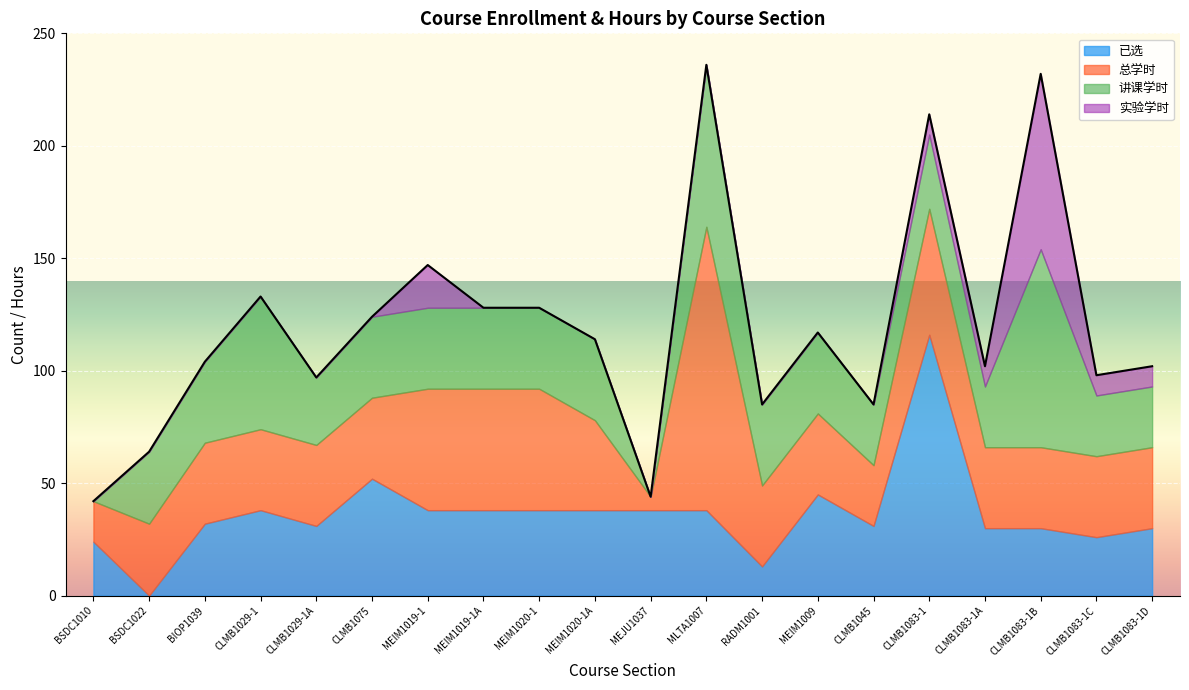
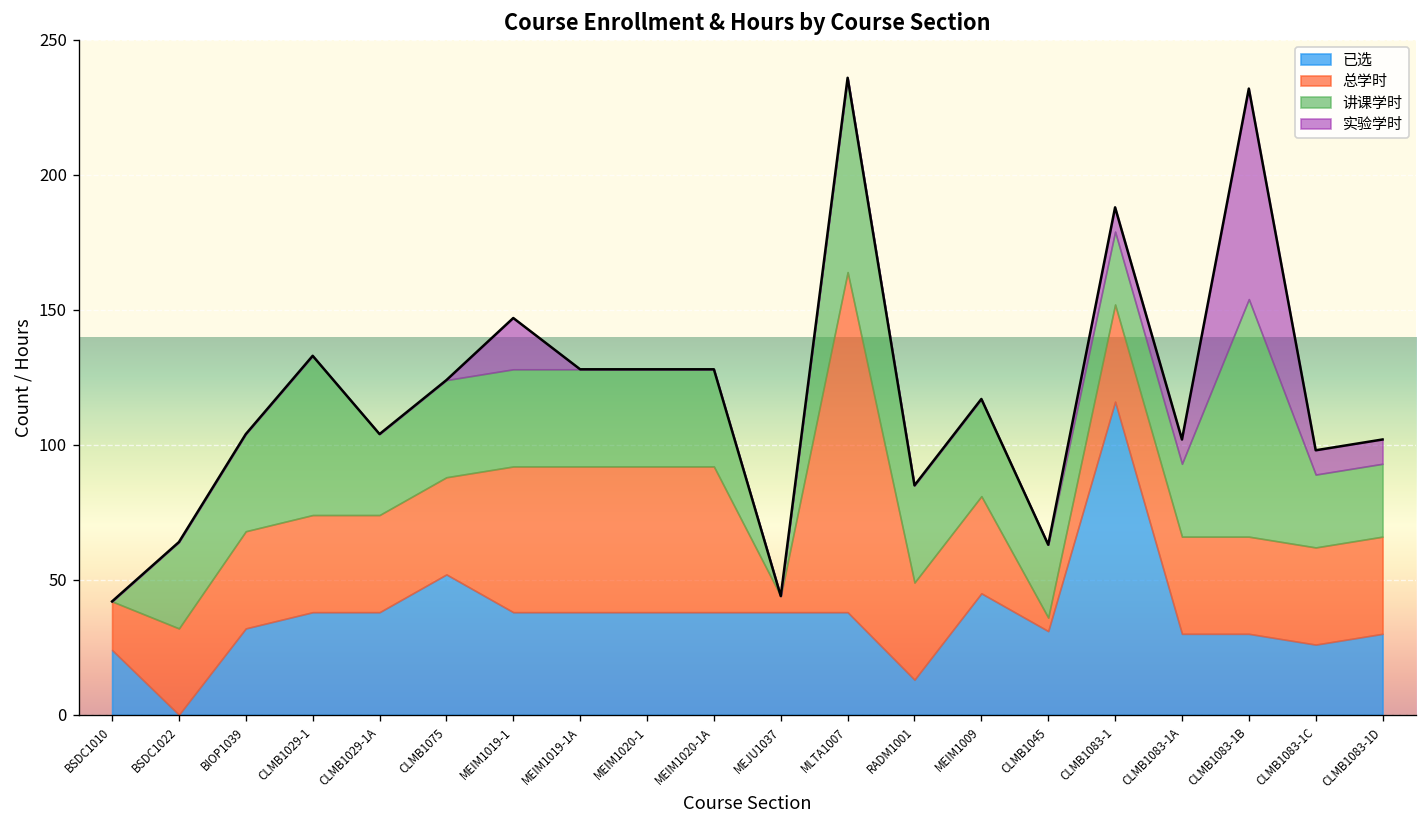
已选, CLMB1029-1A: 31 -> 38
总学时, MEIM1020-1A: 40 -> 54
总学时, CLMB1045: 27 -> 5
总学时, CLMB1083-1: 56 -> 36
讲课学时, CLMB1083-1: 33 -> 27
